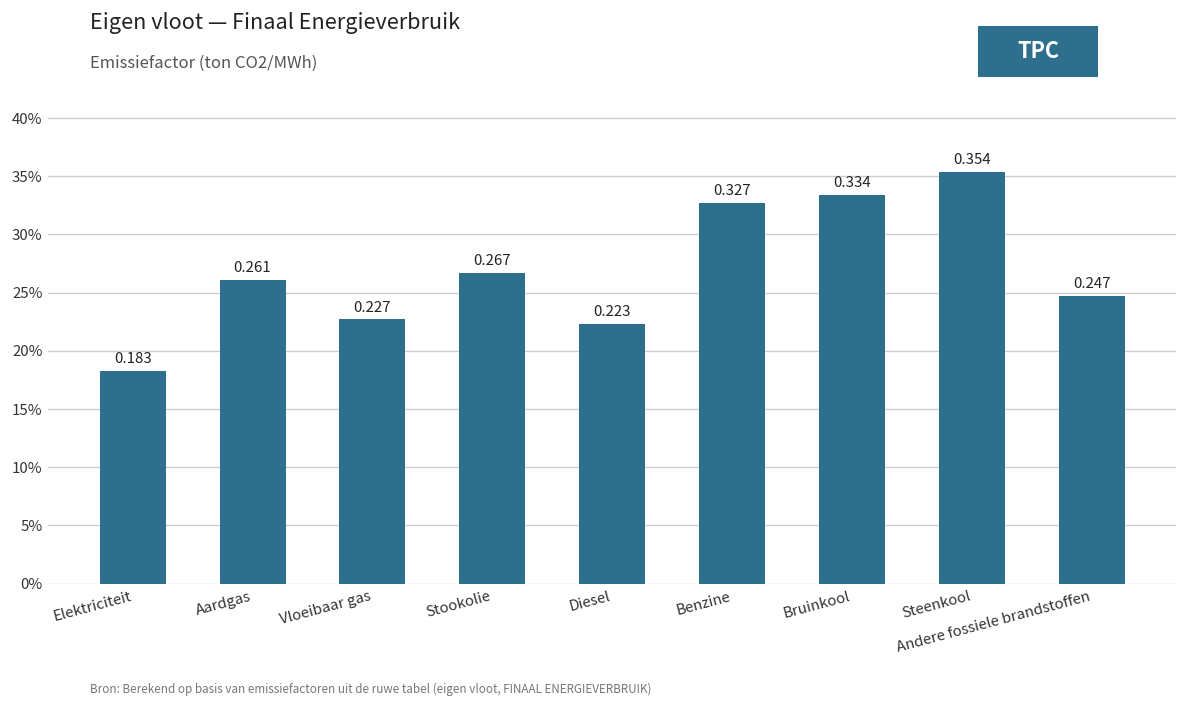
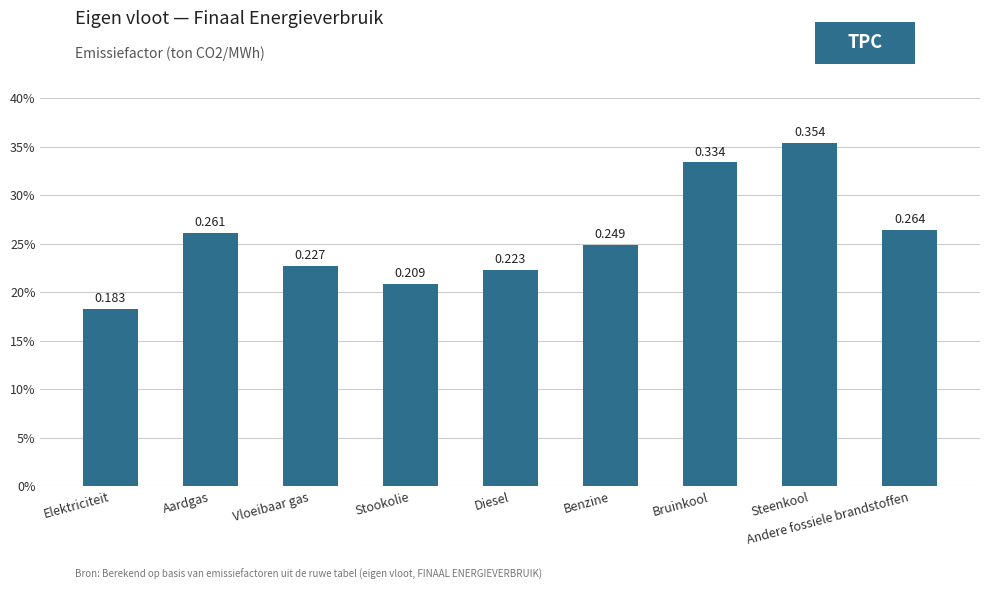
Stookolie: 0.267 -> 0.209
Benzine: 0.327 -> 0.249
Andere fossiele brandstoffen: 0.247 -> 0.264
